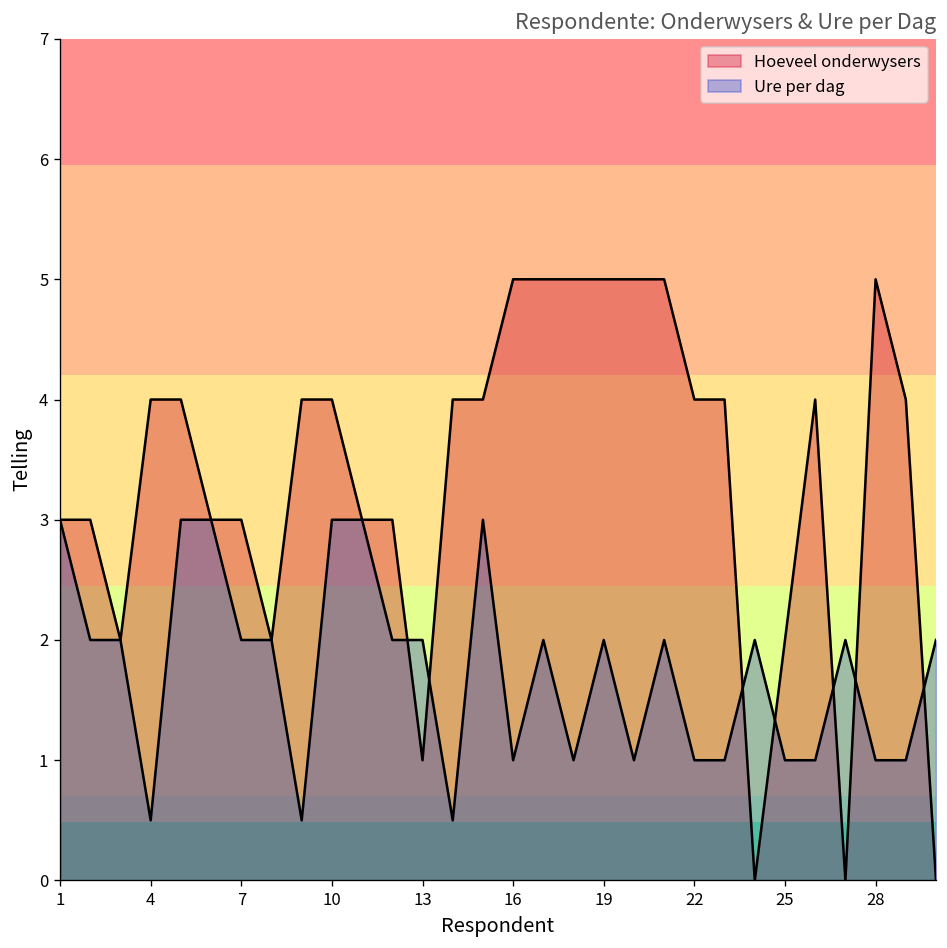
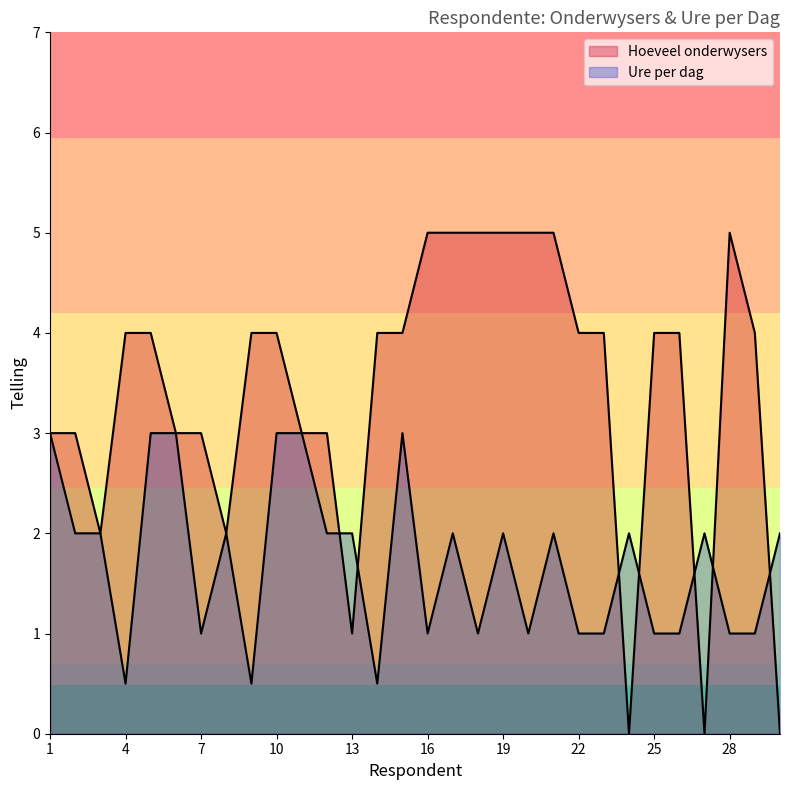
Ure per dag, 7: 2 -> 1
Hoeveel onderwysers, 25: 2 -> 4
